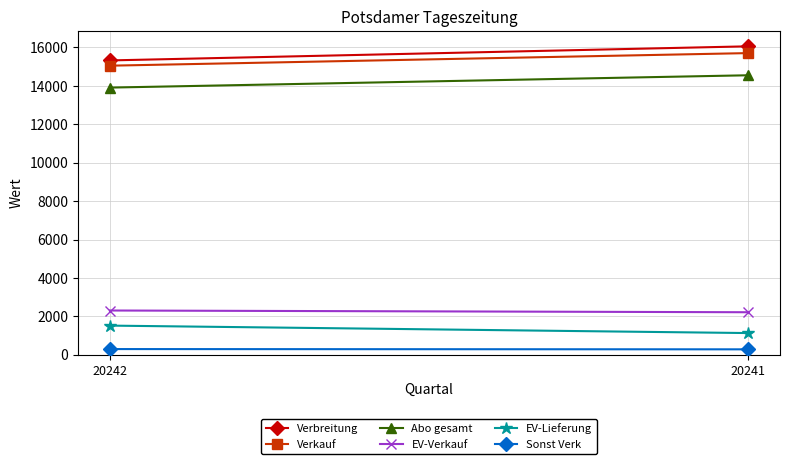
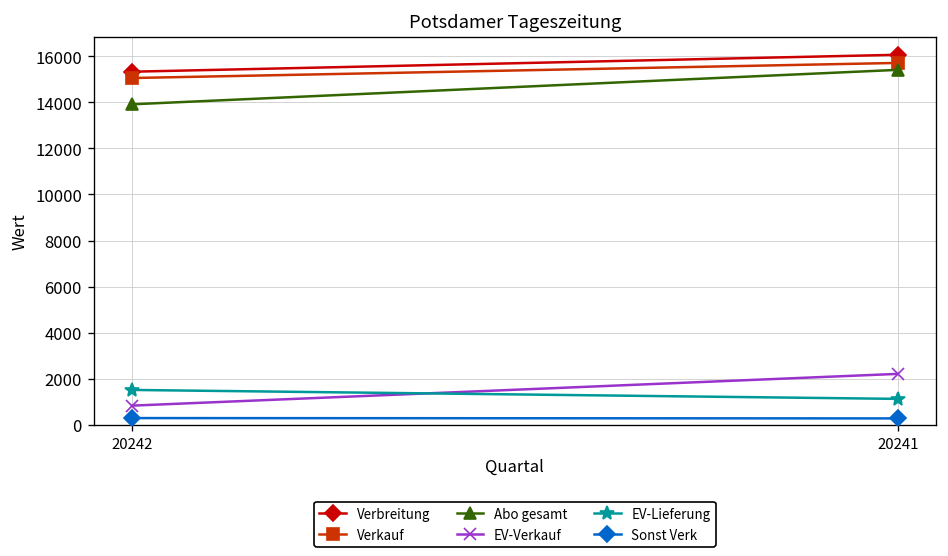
EV-Verkauf, 20242: 2300 -> 800
Abo gesamt, 20241: 14600 -> 15400
